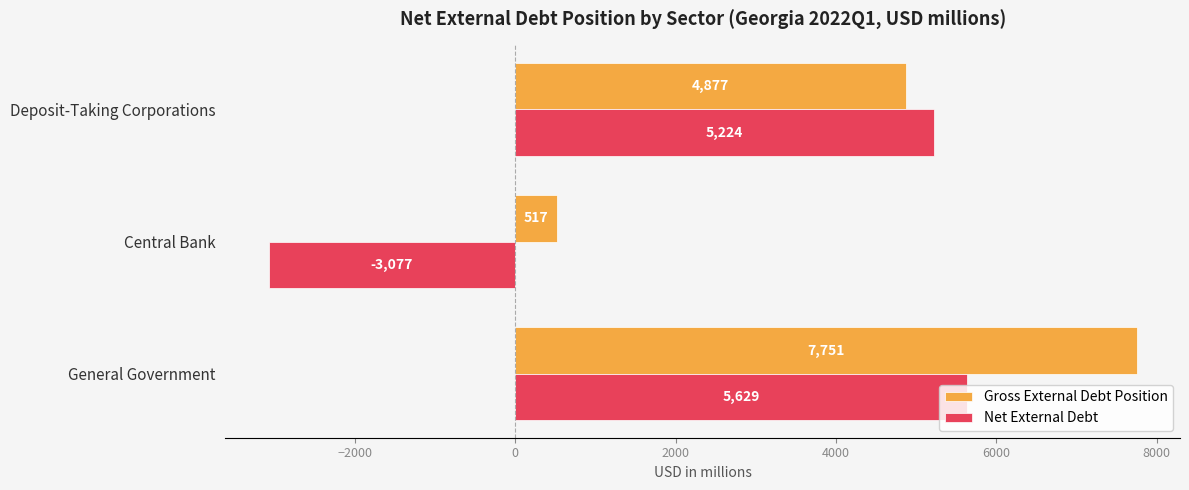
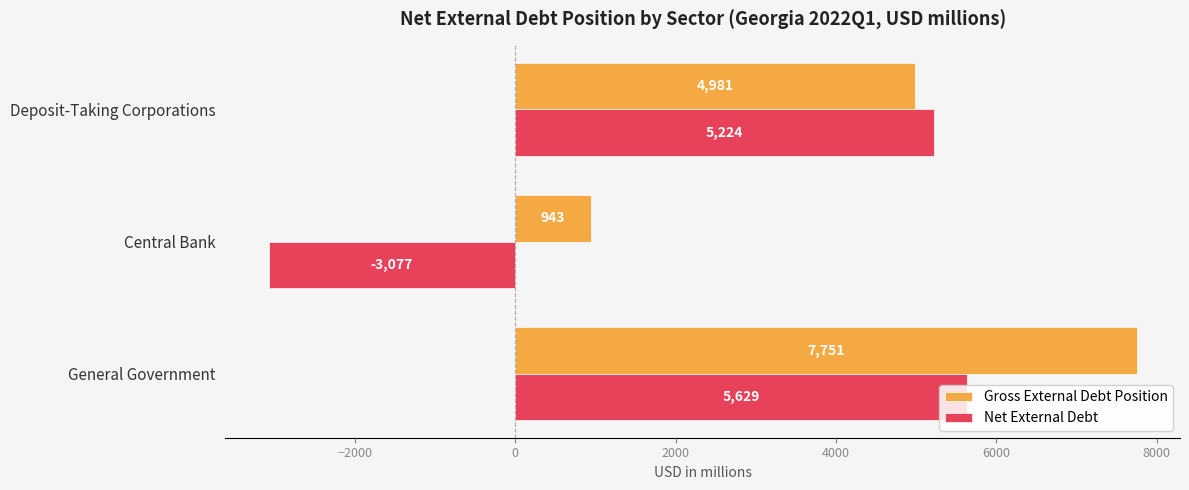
Gross External Debt Position, Deposit-Taking Corporations: 4,877 -> 4,981
Gross External Debt Position, Central Bank: 517 -> 943
